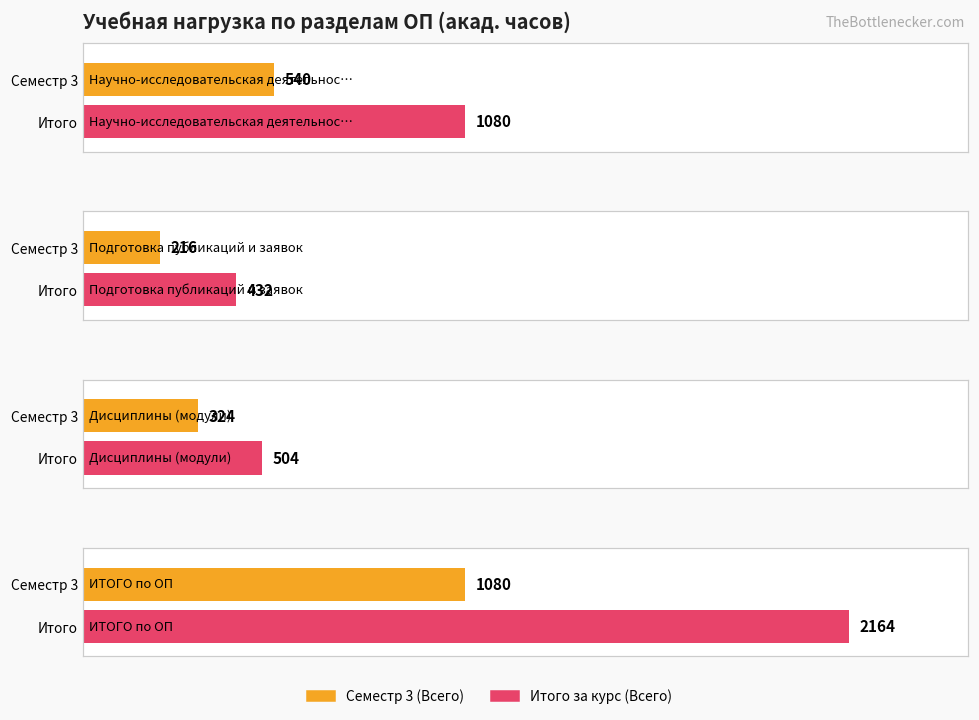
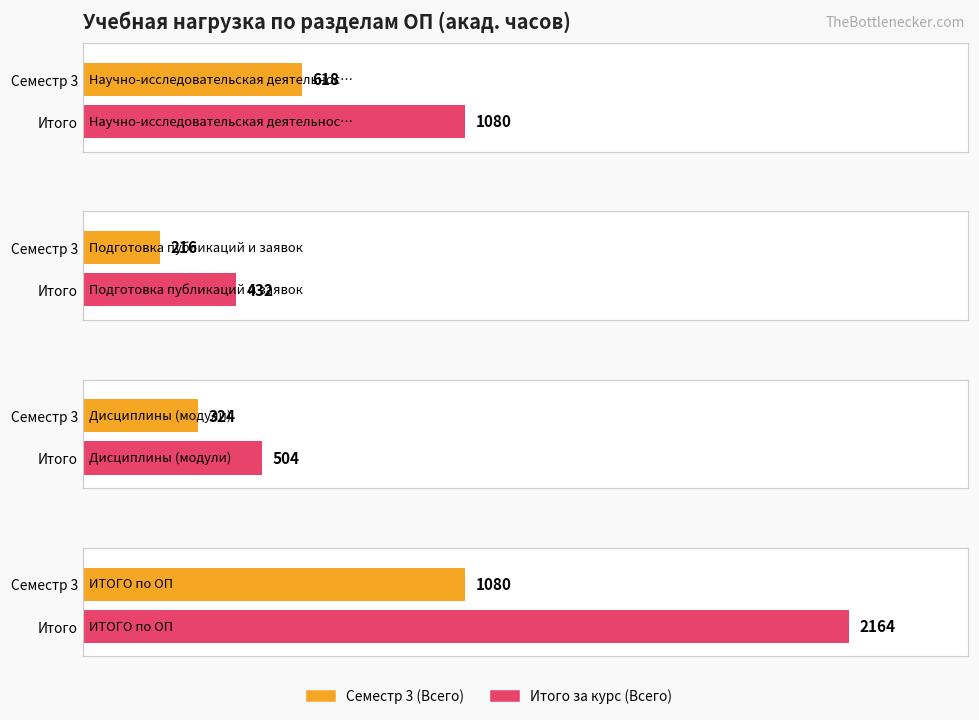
Учебная нагрузка по разделам ОП (акад. часов), Семестр 3: 540 -> 618
